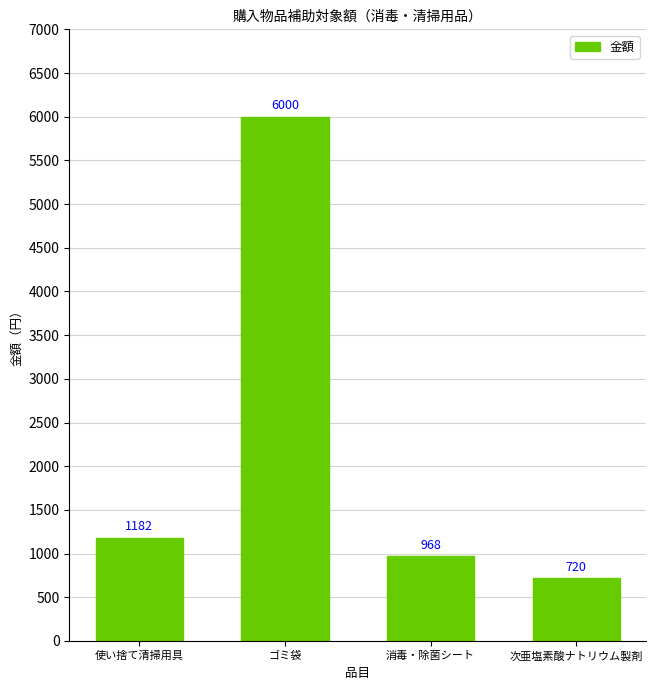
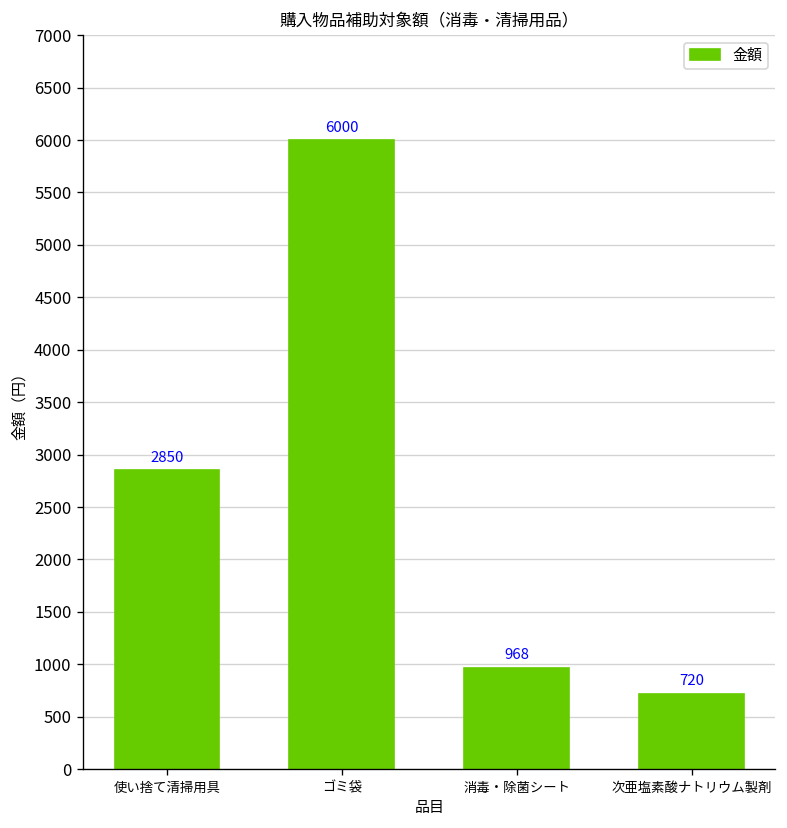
使い捨て清掃用具: 1182 -> 2850
